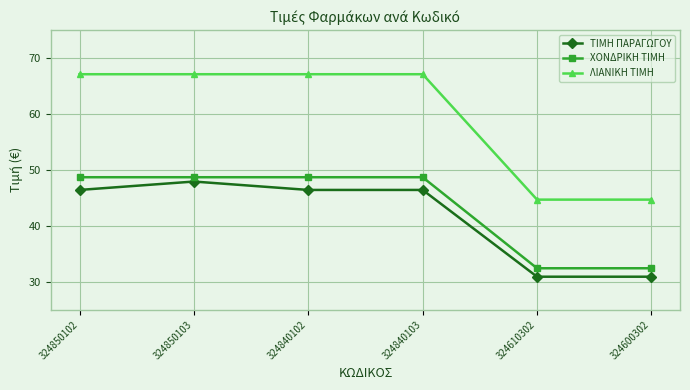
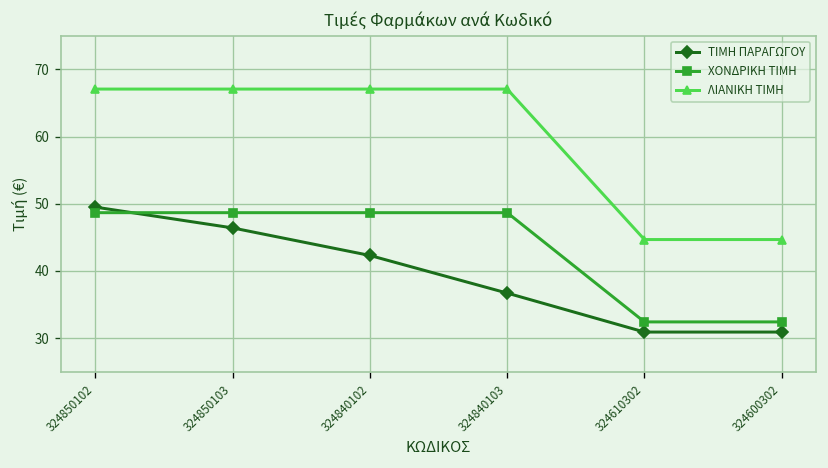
ΤΙΜΗ ΠΑΡΑΓΩΓΟΥ, 324850102: 46 -> 50
ΤΙΜΗ ΠΑΡΑΓΩΓΟΥ, 324850103: 48 -> 46
ΤΙΜΗ ΠΑΡΑΓΩΓΟΥ, 324840102: 46 -> 42
ΤΙΜΗ ΠΑΡΑΓΩΓΟΥ, 324840103: 46 -> 37
